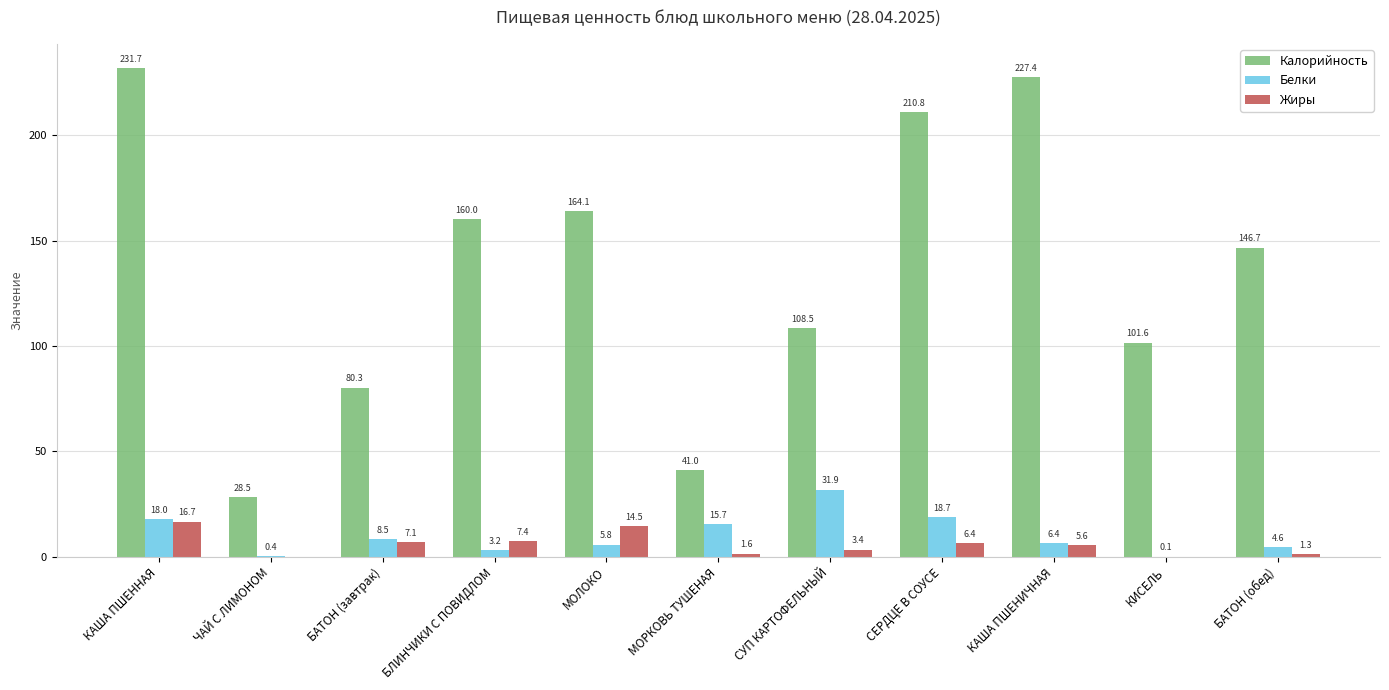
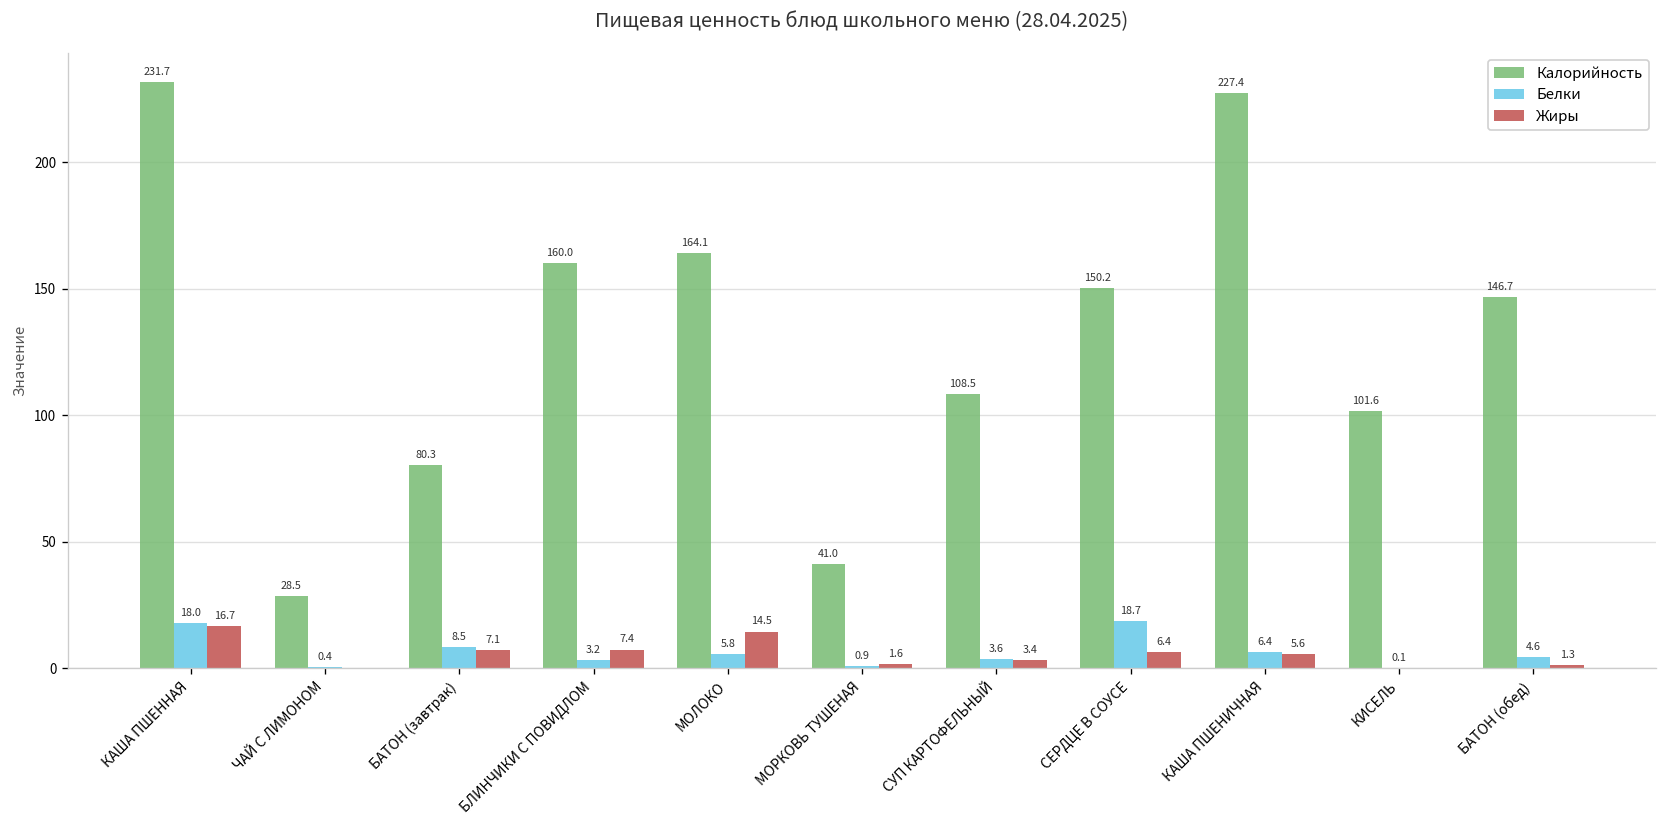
Белки, МОРКОВЬ ТУШЕНАЯ: 15.7 -> 0.9
Белки, СУП КАРТОФЕЛЬНЫЙ: 31.9 -> 3.6
Калорийность, СЕРДЦЕ В СОУСЕ: 210.8 -> 150.2
